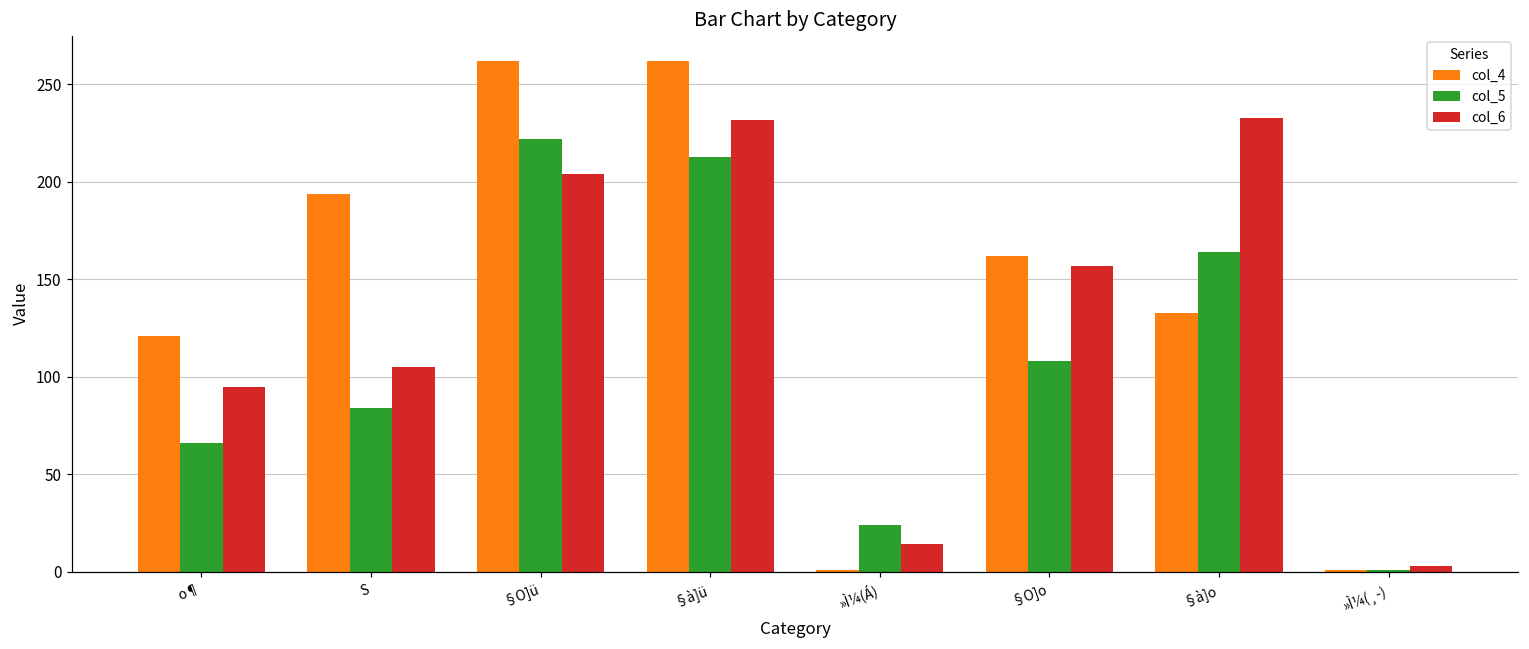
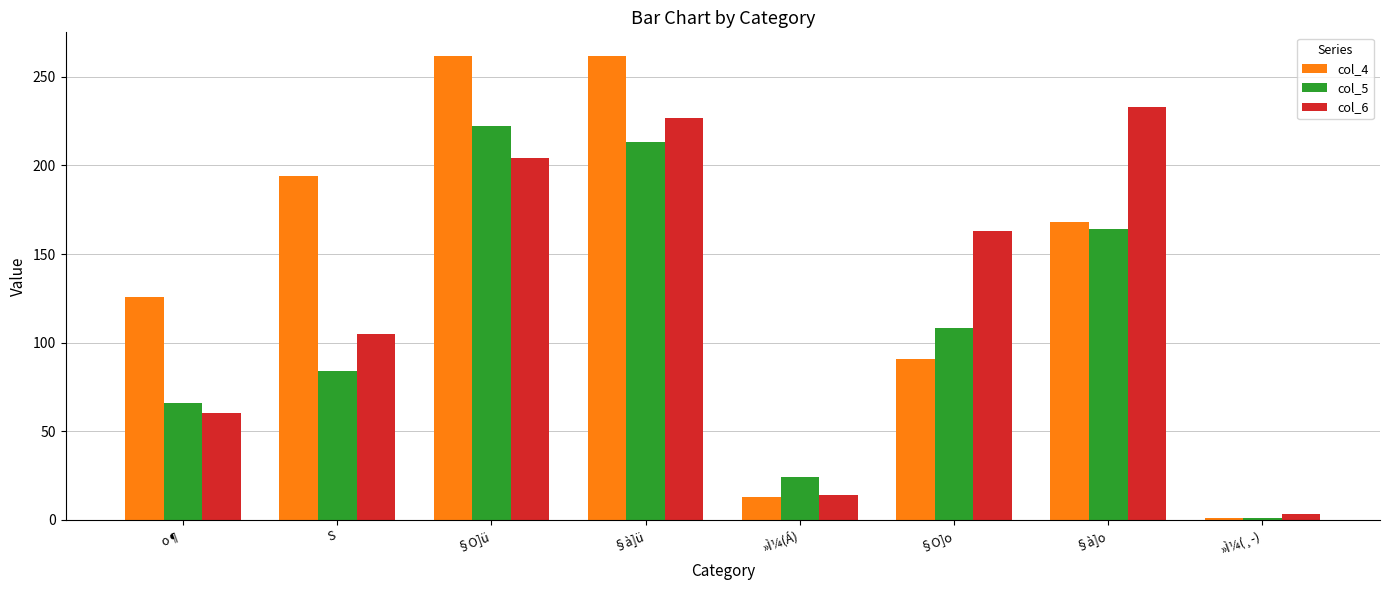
col_4, o¶: 121 -> 126
col_6, o¶: 95 -> 60
col_6, §à]ü: 232 -> 227
col_4, »Ì¼(Á): 1 -> 13
col_4, §O]o: 162 -> 91
col_6, §O]o: 157 -> 163
col_4, §à]o: 133 -> 168
